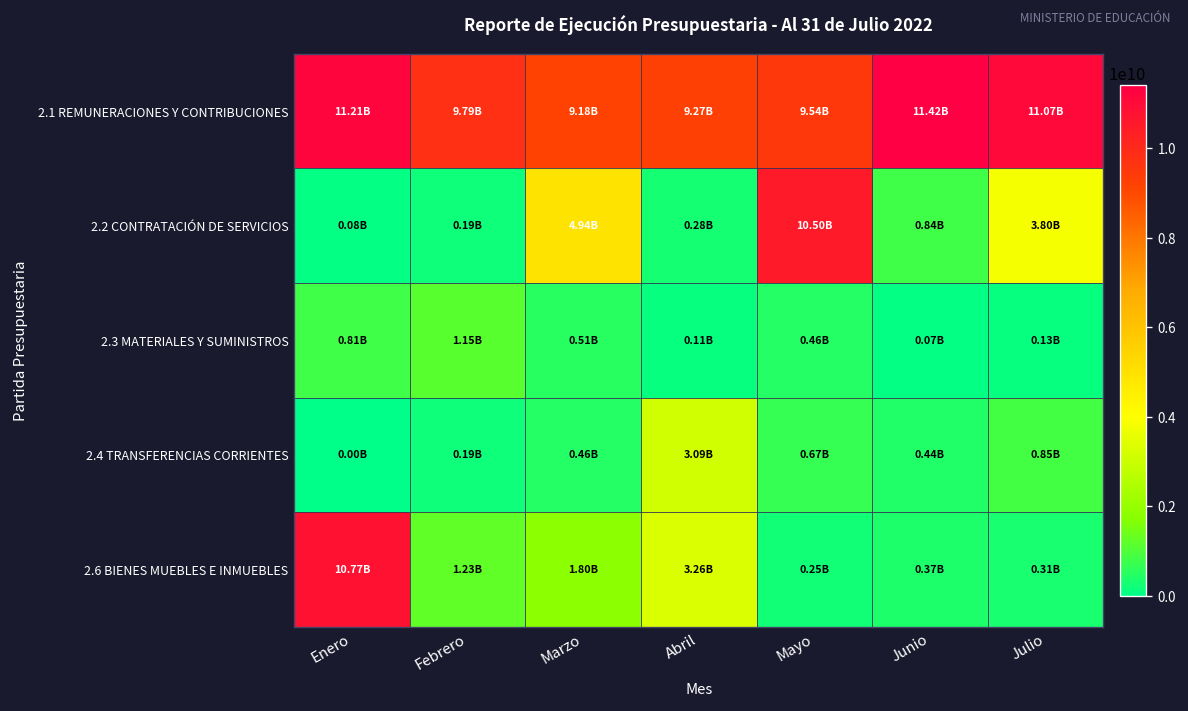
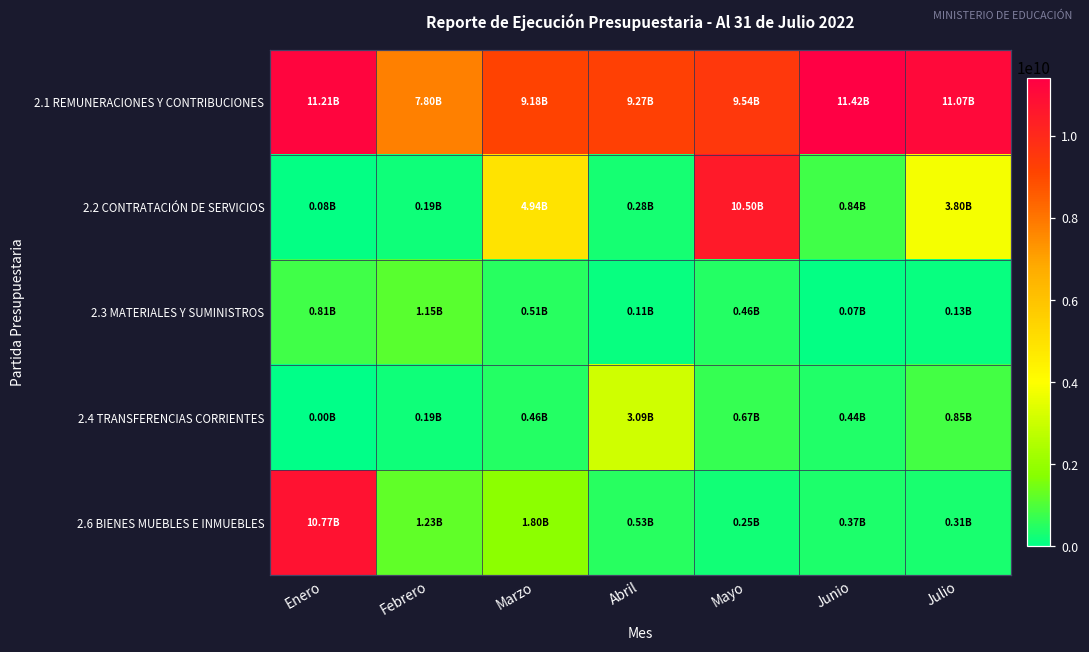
2.1 REMUNERACIONES Y CONTRIBUCIONES, Febrero: 9.79B -> 7.80B
2.6 BIENES MUEBLES E INMUEBLES, Abril: 3.26B -> 0.53B
